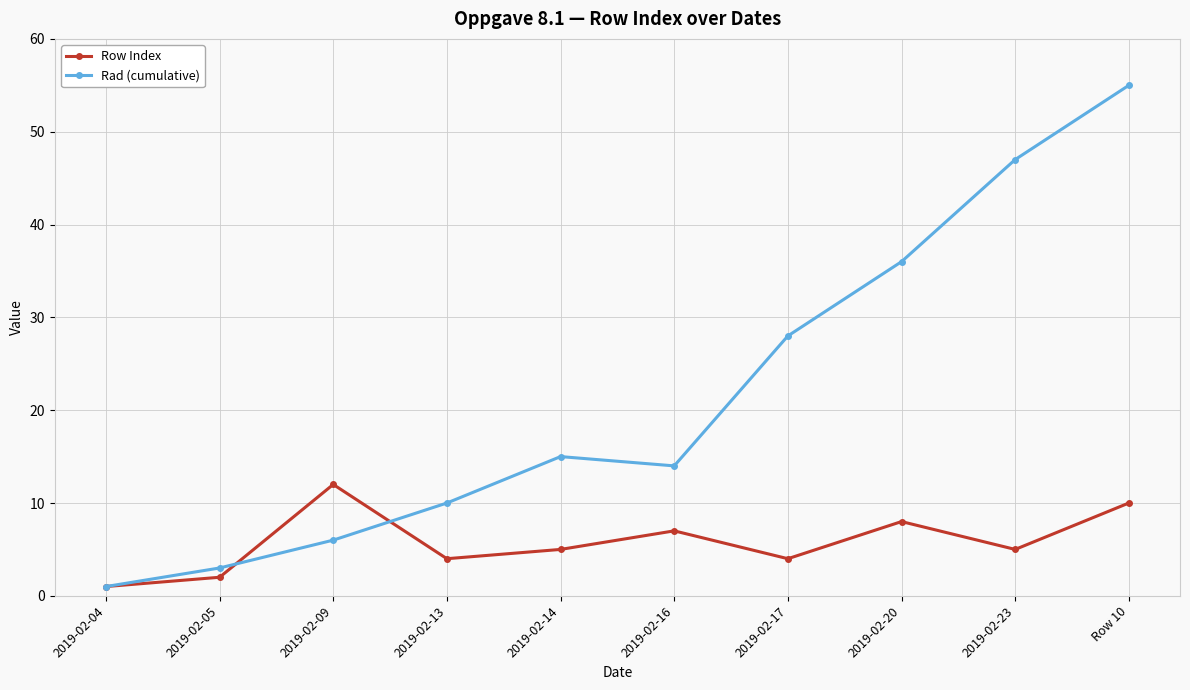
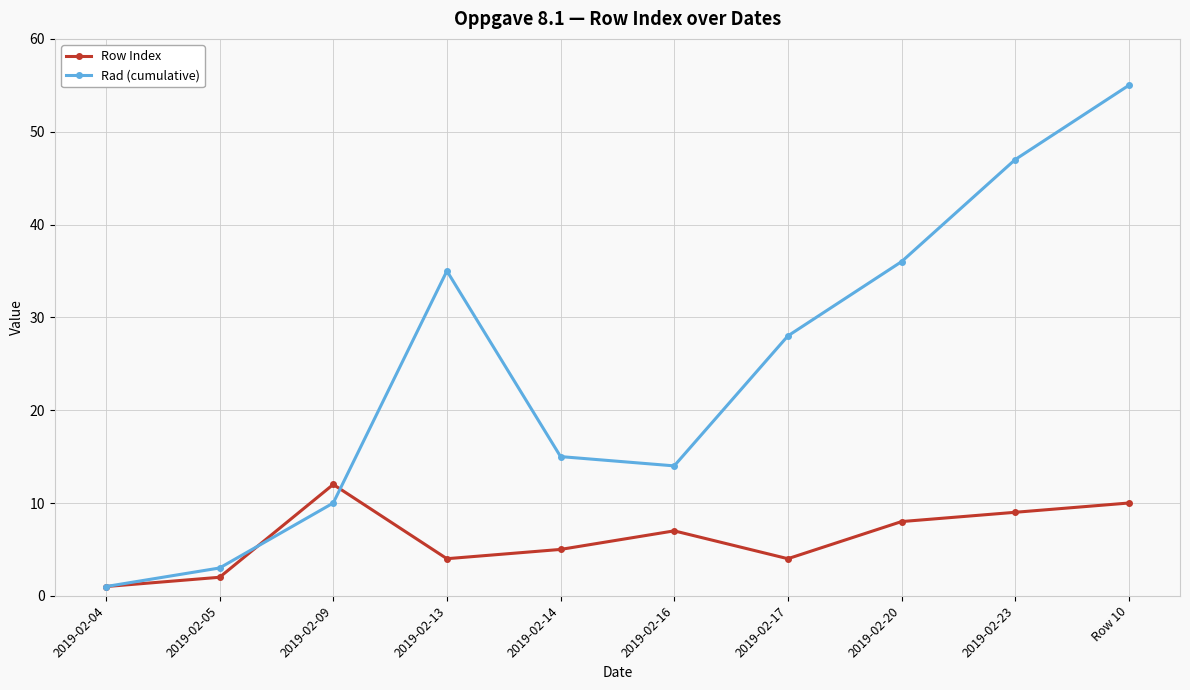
Rad (cumulative), 2019-02-09: 6 -> 10
Rad (cumulative), 2019-02-13: 10 -> 35
Row Index, 2019-02-23: 5 -> 9
